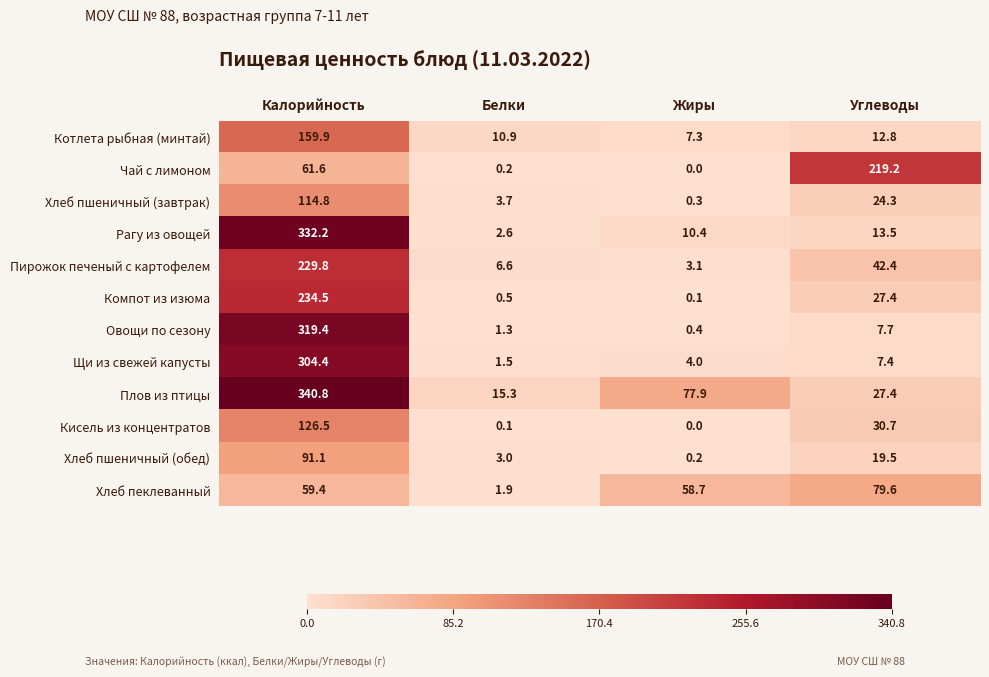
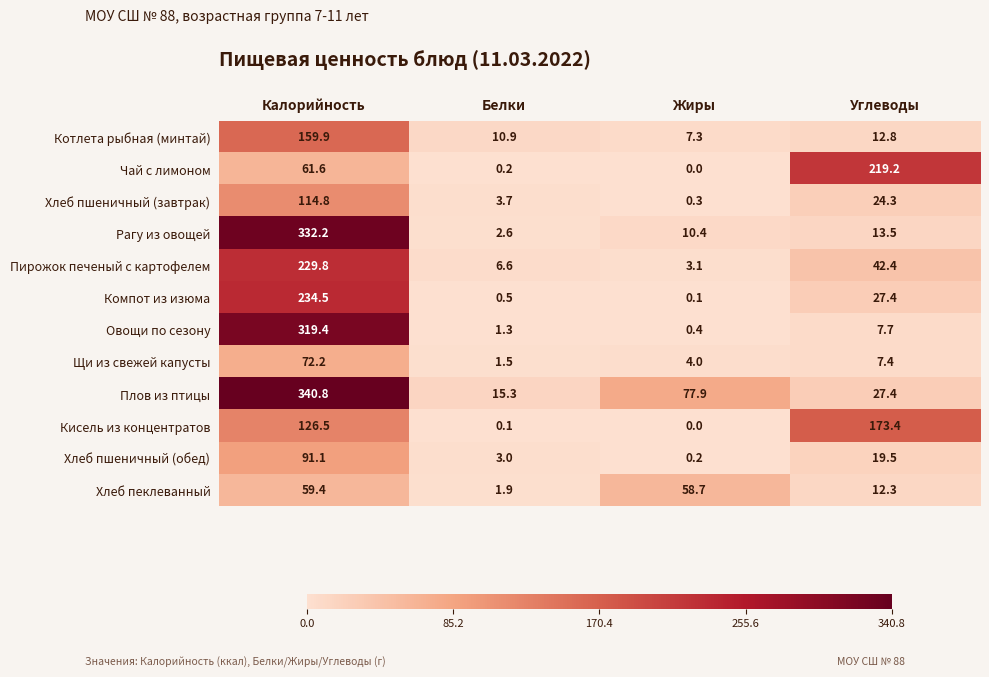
Щи из свежей капусты, Калорийность: 304.4 -> 72.2
Кисель из концентратов, Углеводы: 30.7 -> 173.4
Хлеб пеклеванный, Углеводы: 79.6 -> 12.3
